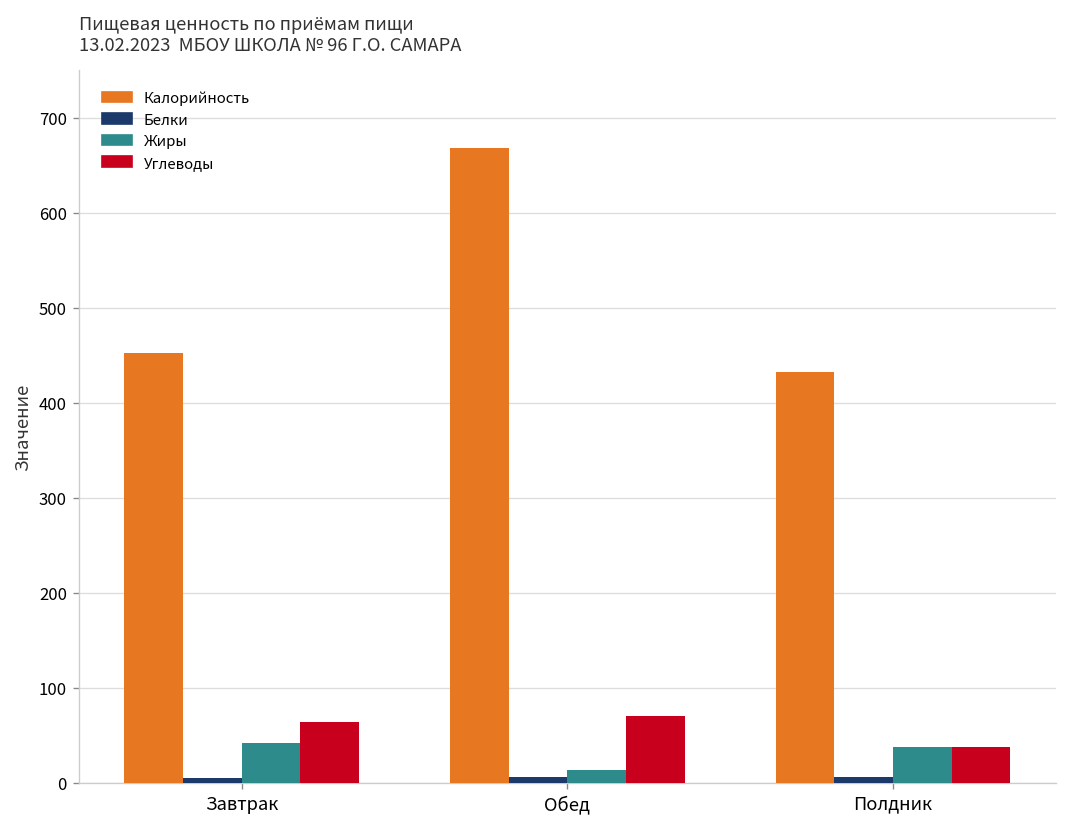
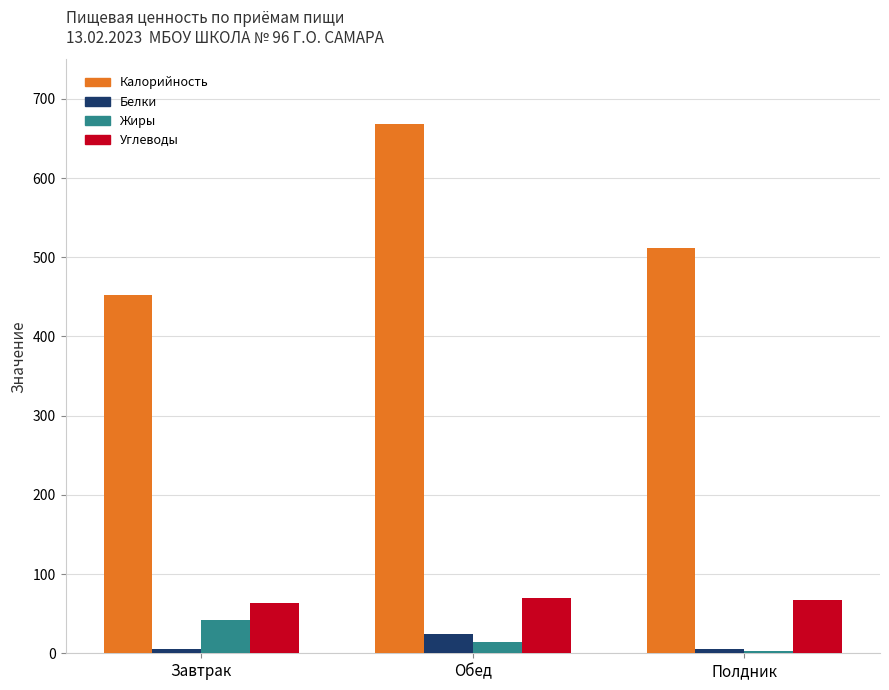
Белки, Обед: 10 -> 20
Калорийность, Полдник: 430 -> 510
Жиры, Полдник: 40 -> 0
Углеводы, Полдник: 40 -> 70
